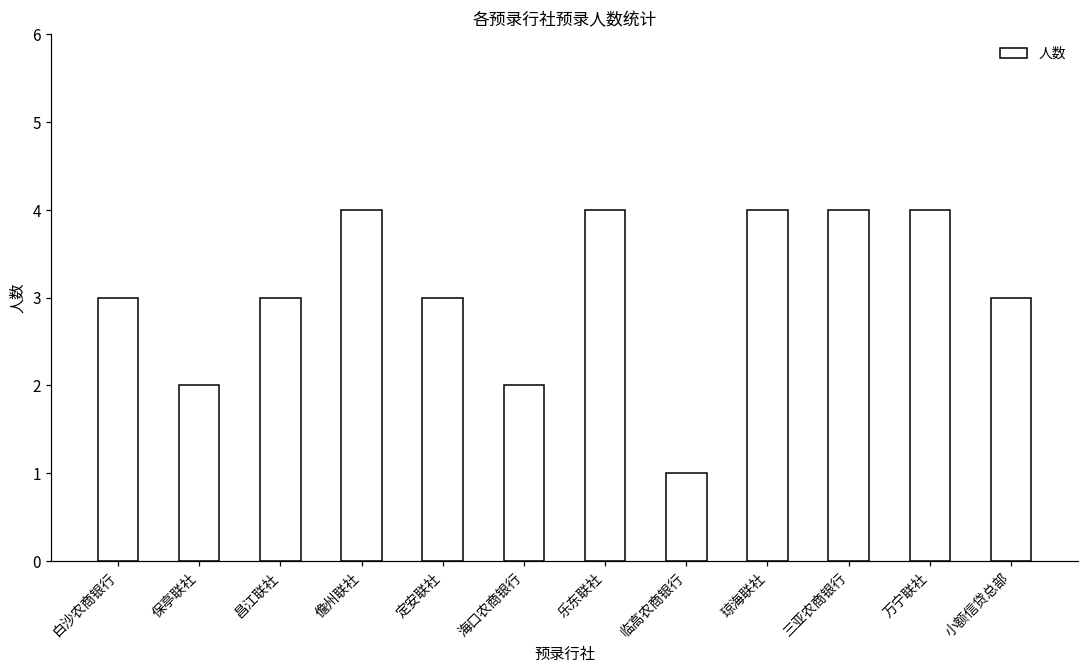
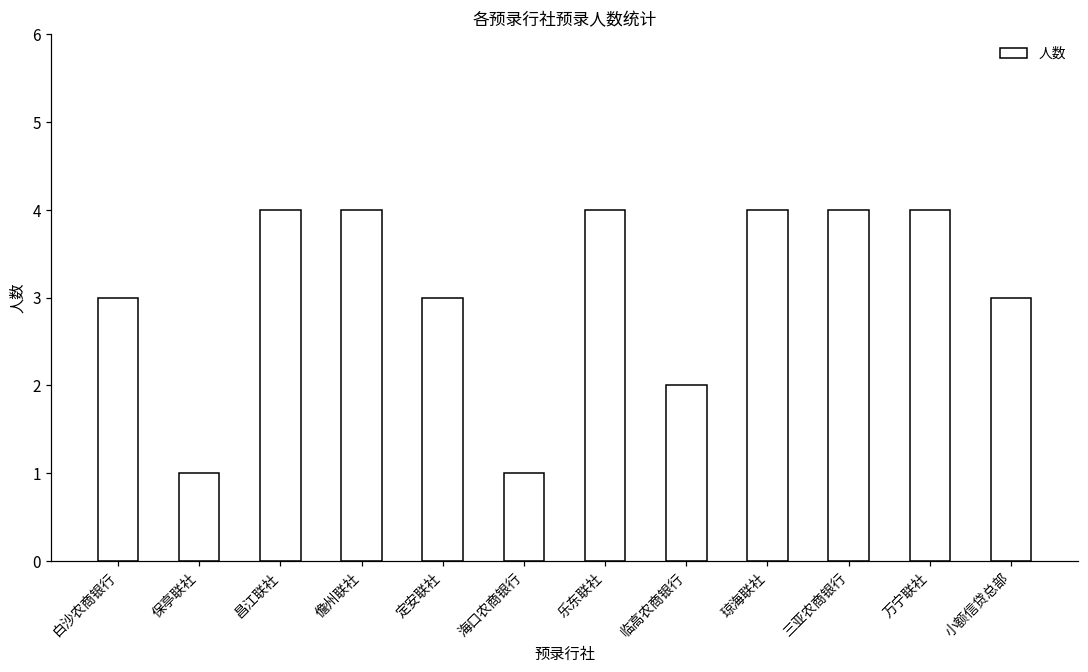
保亭联社: 2 -> 1
昌江联社: 3 -> 4
海口农商银行: 2 -> 1
临高农商银行: 1 -> 2
